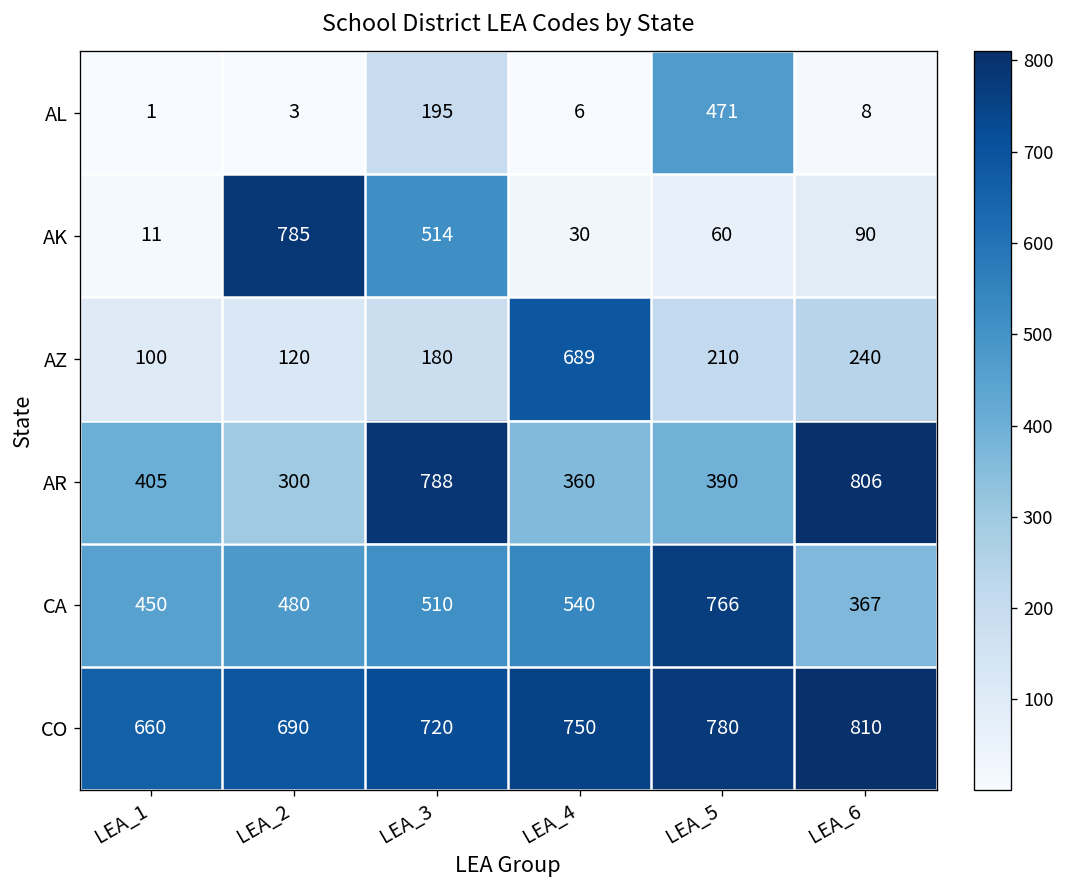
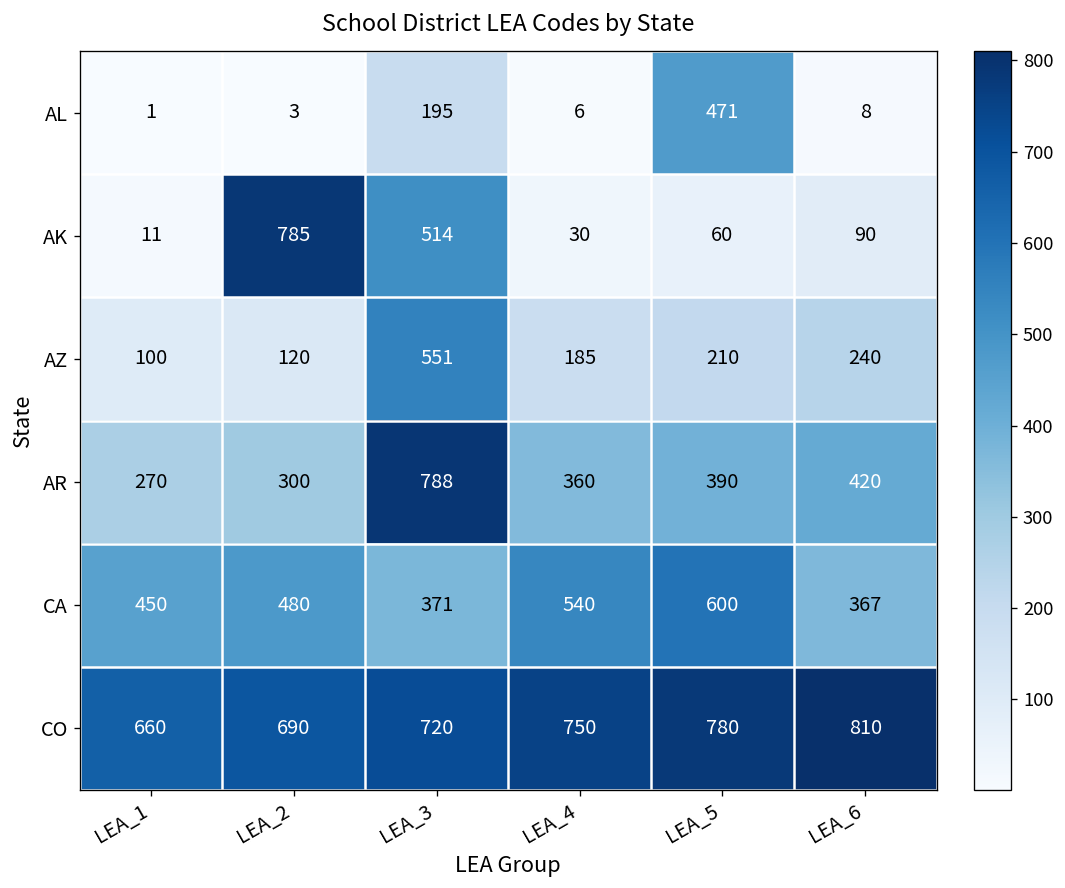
AZ, LEA_3: 180 -> 551
AZ, LEA_4: 689 -> 185
AR, LEA_1: 405 -> 270
AR, LEA_6: 806 -> 420
CA, LEA_3: 510 -> 371
CA, LEA_5: 766 -> 600
